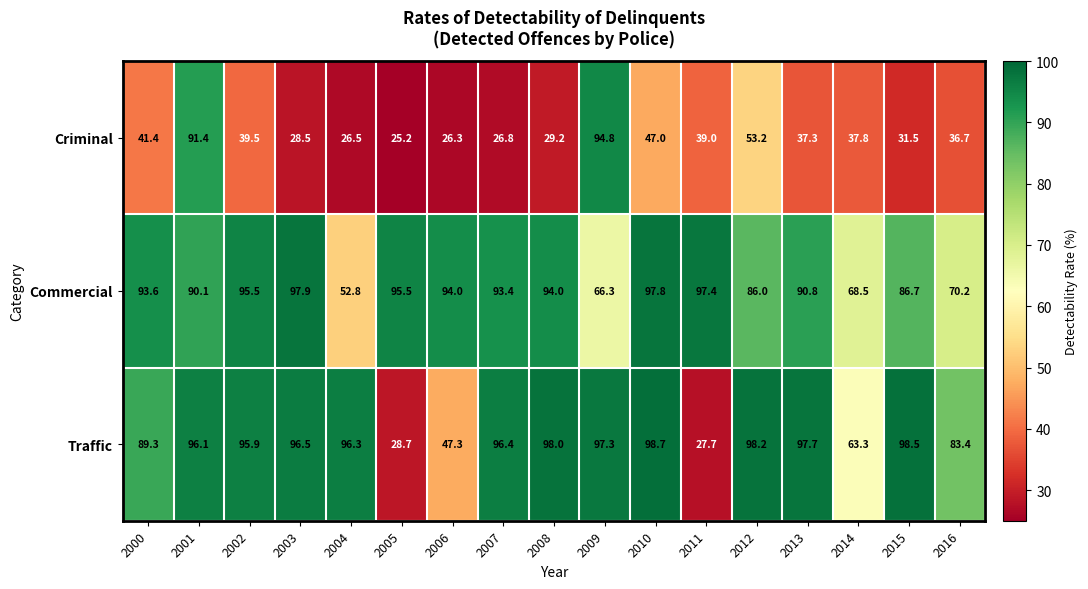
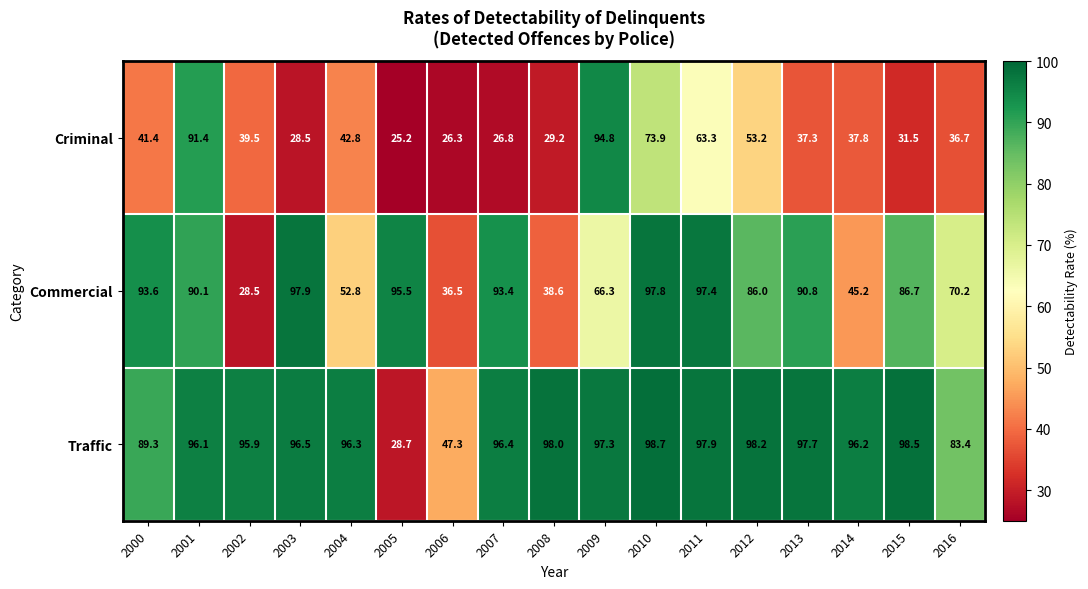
Criminal, 2004: 26.5 -> 42.8
Criminal, 2010: 47.0 -> 73.9
Criminal, 2011: 39.0 -> 63.3
Commercial, 2002: 95.5 -> 28.5
Commercial, 2006: 94.0 -> 36.5
Commercial, 2008: 94.0 -> 38.6
Commercial, 2014: 68.5 -> 45.2
Traffic, 2011: 27.7 -> 97.9
Traffic, 2014: 63.3 -> 96.2
